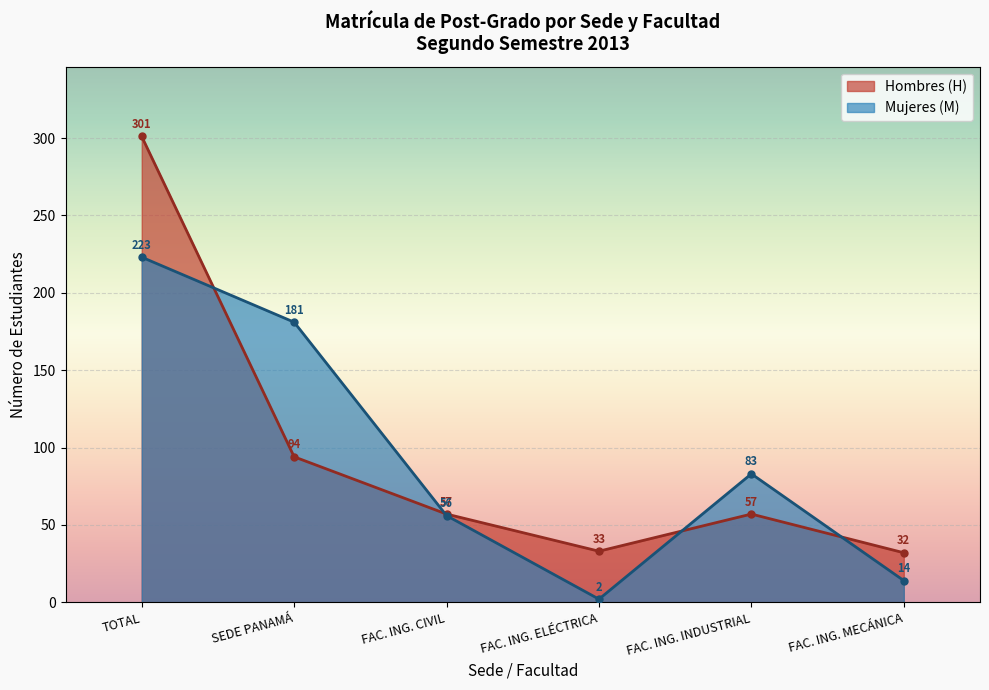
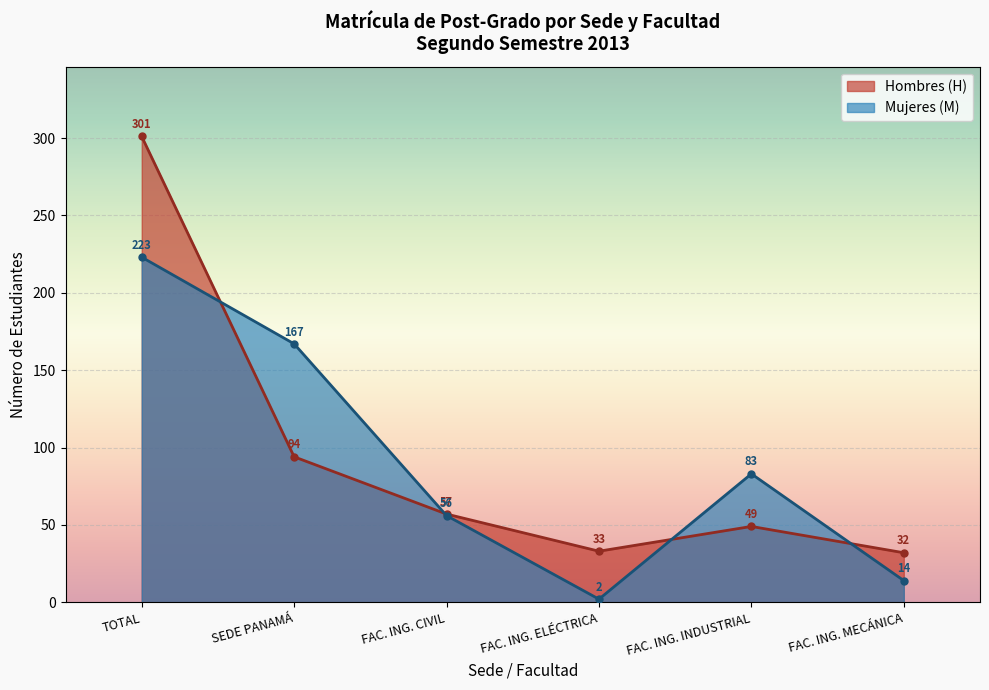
Mujeres (M), SEDE PANAMÁ: 181 -> 167
Hombres (H), FAC. ING. INDUSTRIAL: 57 -> 49
